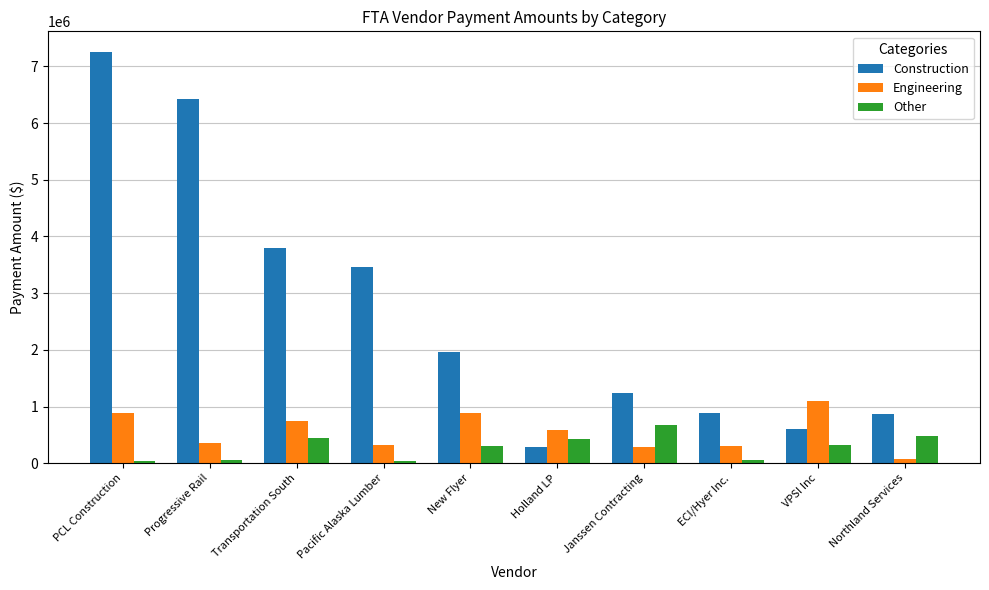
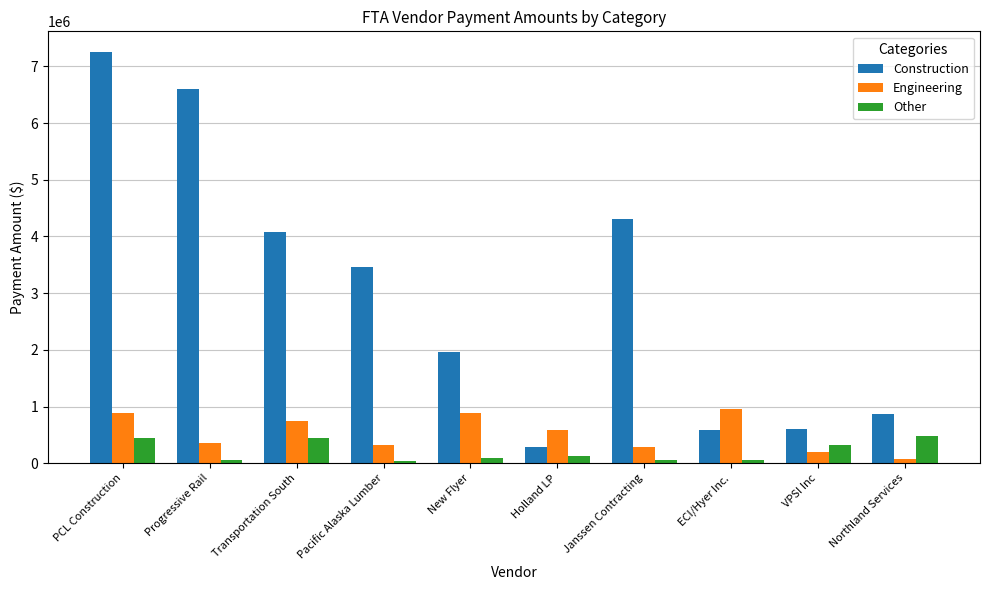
Other, PCL Construction: 0 -> 500000
Construction, Progressive Rail: 6400000 -> 6600000
Construction, Transportation South: 3800000 -> 4100000
Other, New Flyer: 300000 -> 100000
Other, Holland LP: 400000 -> 100000
Construction, Janssen Contracting: 1200000 -> 4300000
Other, Janssen Contracting: 700000 -> 100000
Construction, ECI/Hyer Inc.: 900000 -> 600000
Engineering, ECI/Hyer Inc.: 300000 -> 1000000
Engineering, VPSI Inc: 1100000 -> 200000
